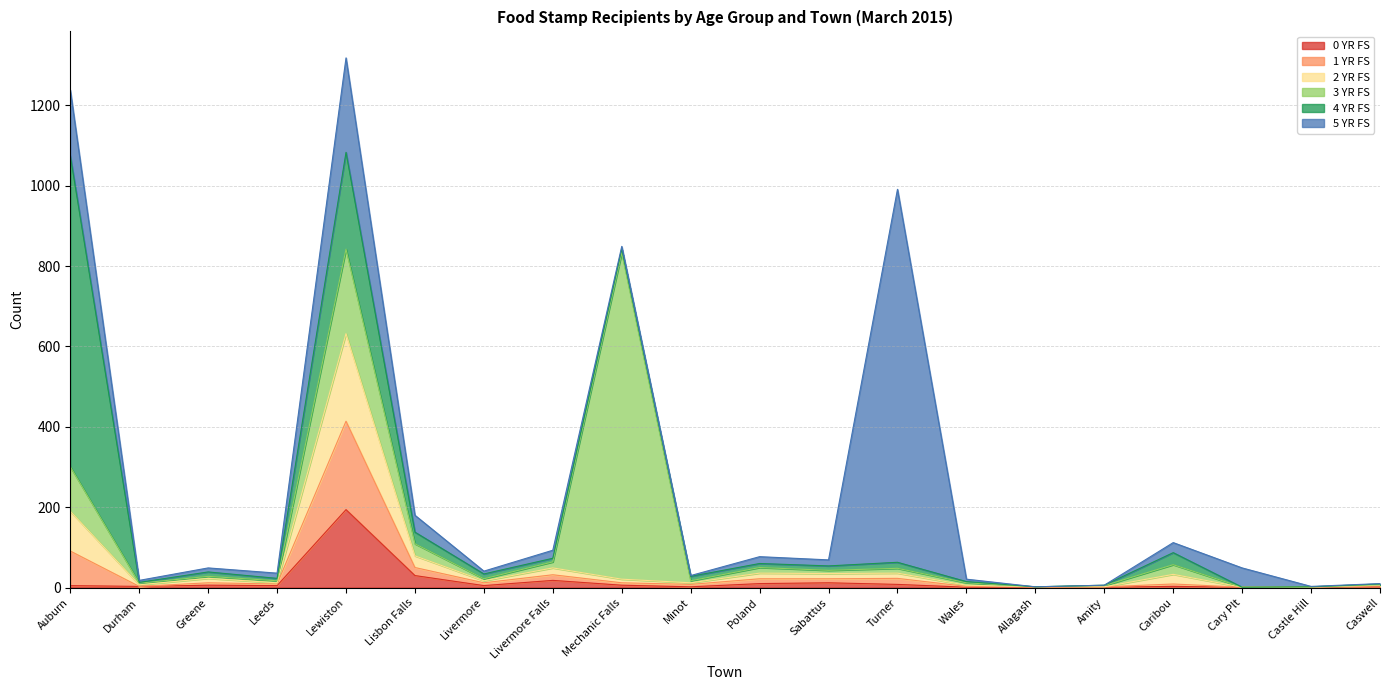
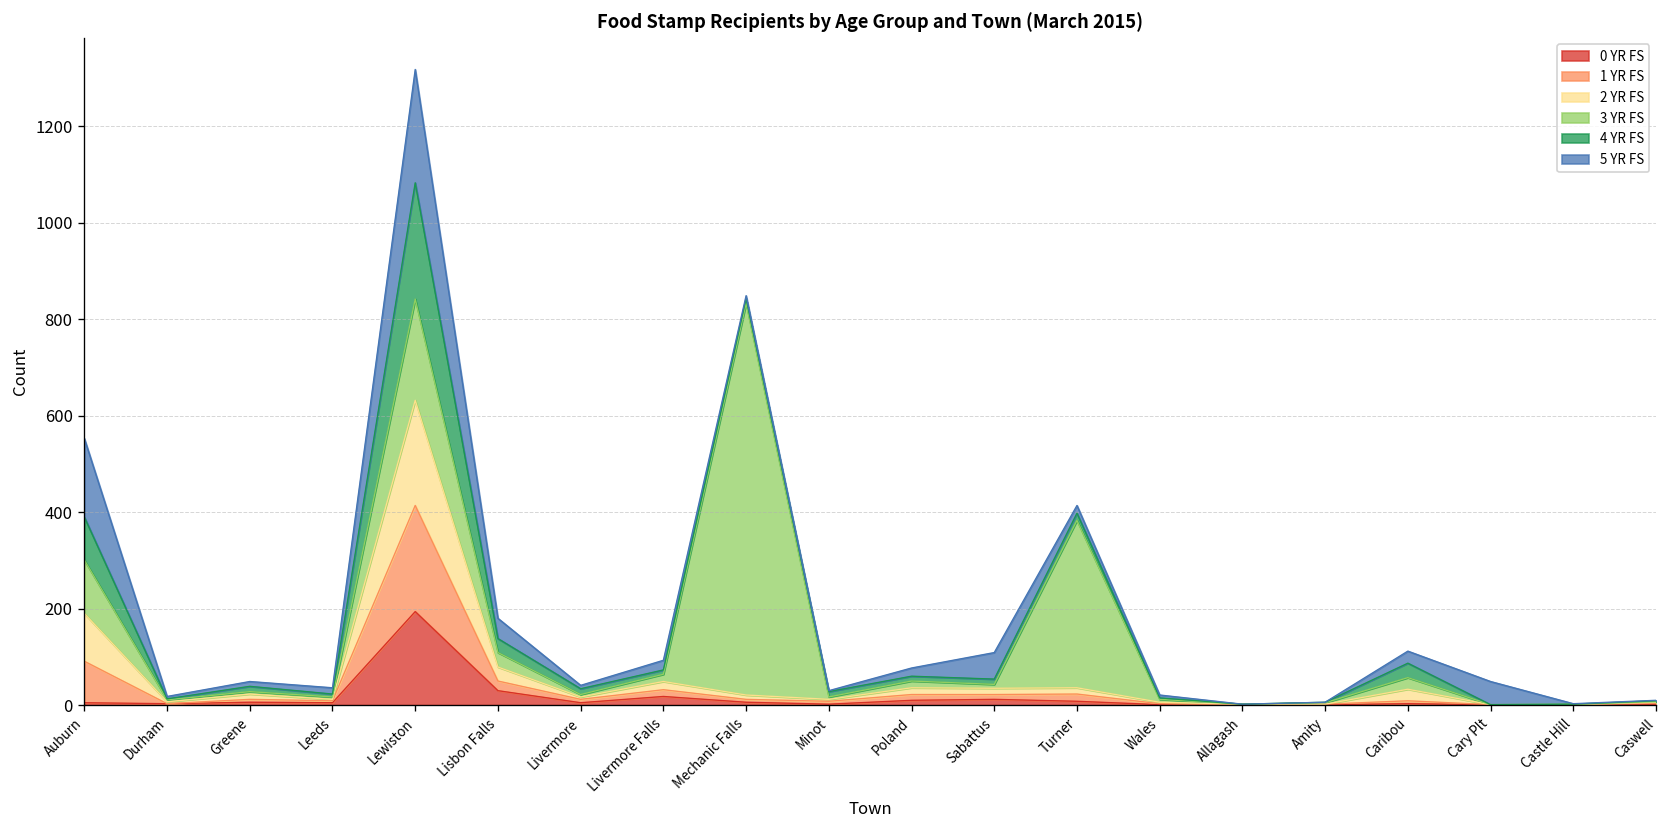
4 YR FS, Auburn: 770 -> 90
5 YR FS, Sabattus: 20 -> 60
3 YR FS, Turner: 10 -> 350
5 YR FS, Turner: 930 -> 20
